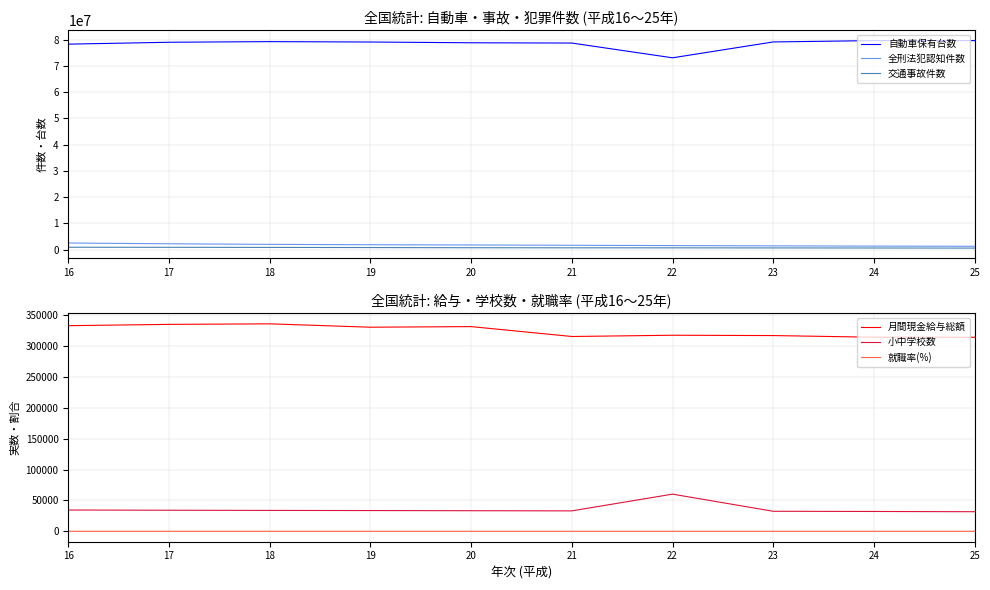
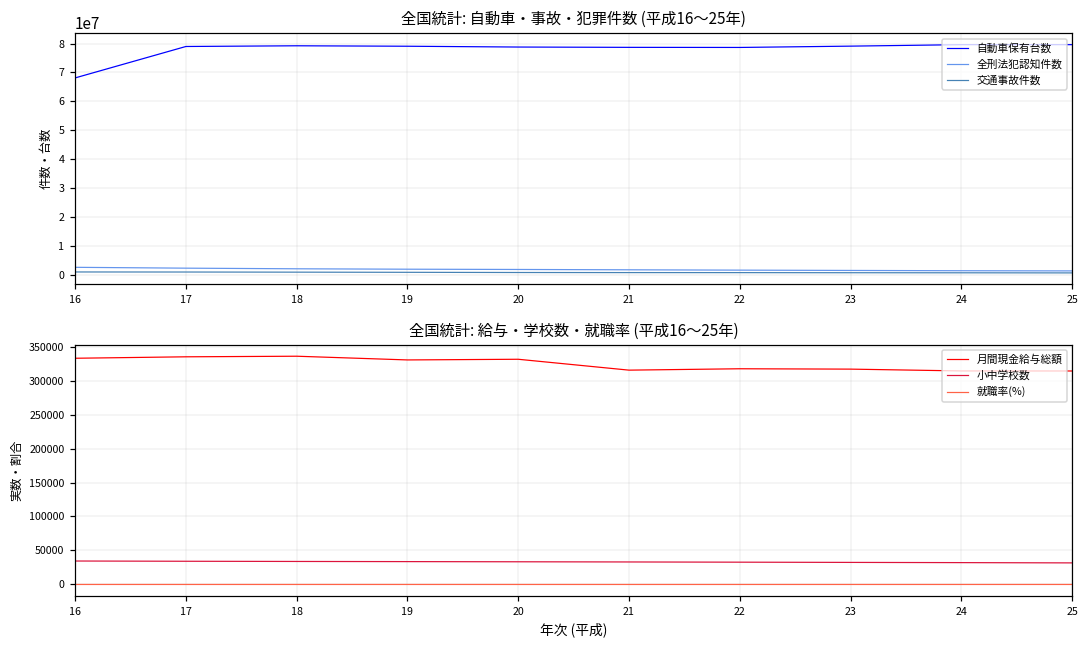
全国統計: 自動車・事故・犯罪件数 (平成16〜25年), 自動車保有台数, 16: 78000000 -> 68000000
全国統計: 自動車・事故・犯罪件数 (平成16〜25年), 自動車保有台数, 22: 73000000 -> 79000000
全国統計: 給与・学校数・就職率 (平成16〜25年), 小中学校数, 22: 60000 -> 30000
